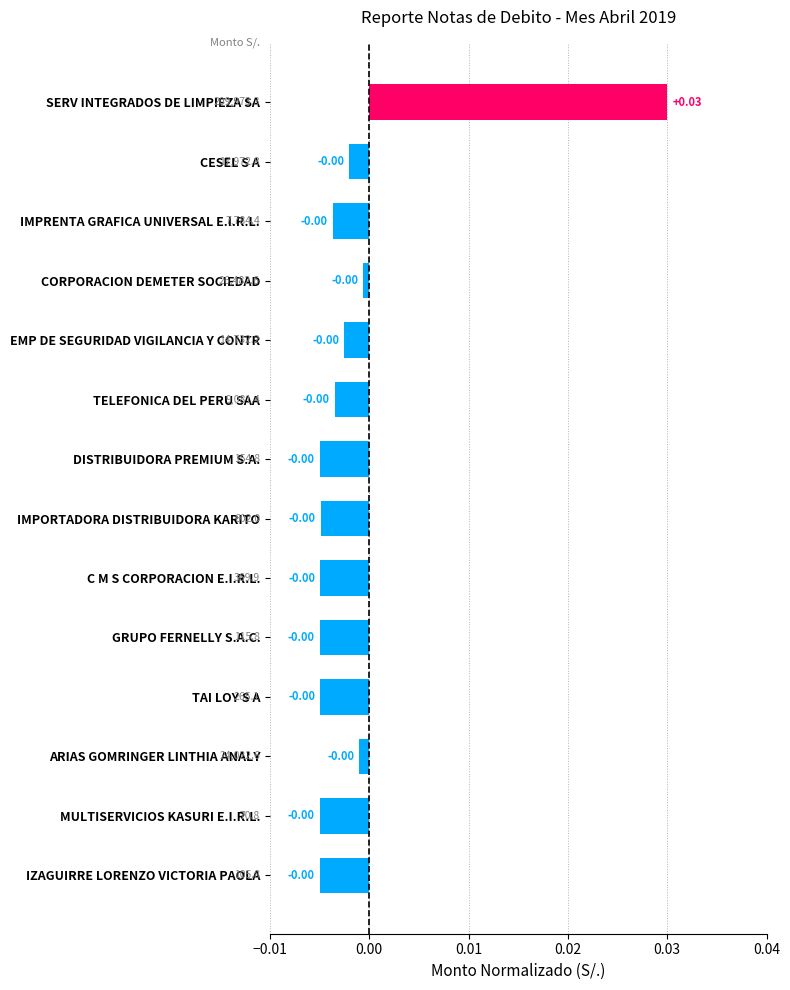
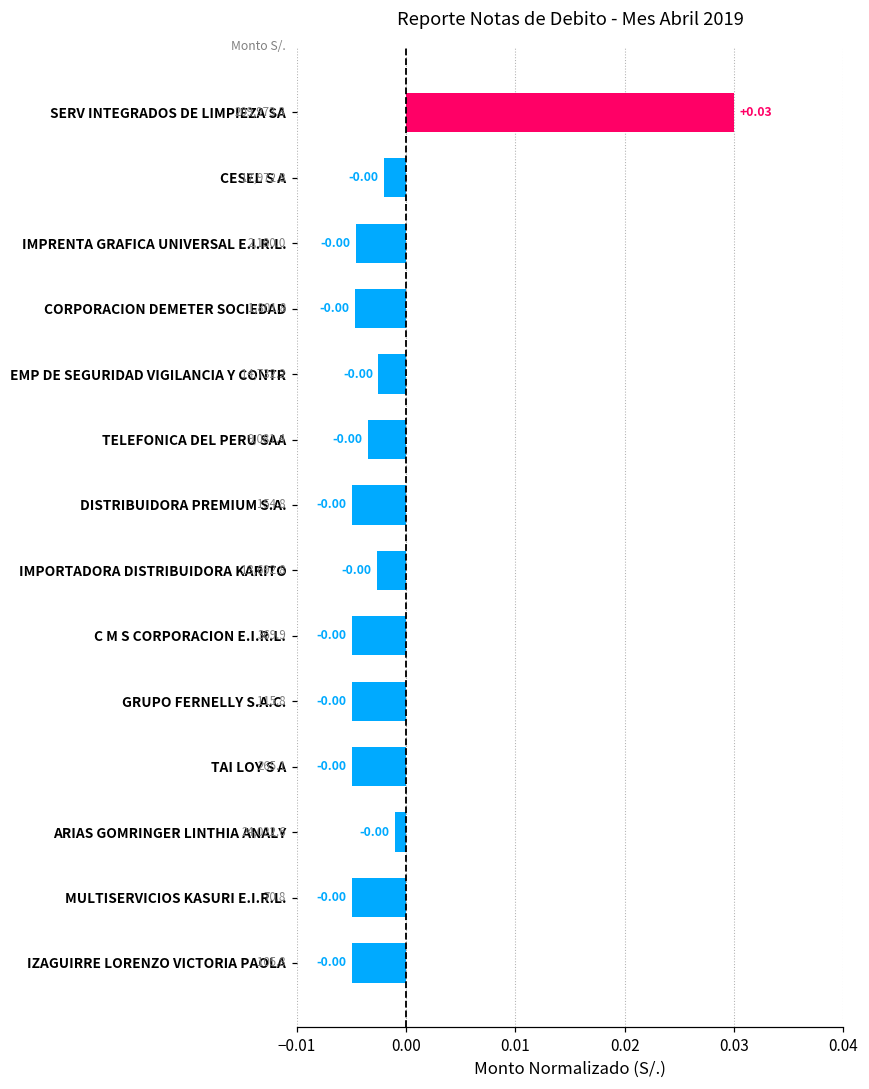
IMPRENTA GRAFICA UNIVERSAL E.I.R.L.: 7,784.4 -> 2,180.0
CORPORACION DEMETER SOCIEDAD: 26,482.6 -> 1,801.8
IMPORTADORA DISTRIBUIDORA KARITO: 602.0 -> 13,692.8
